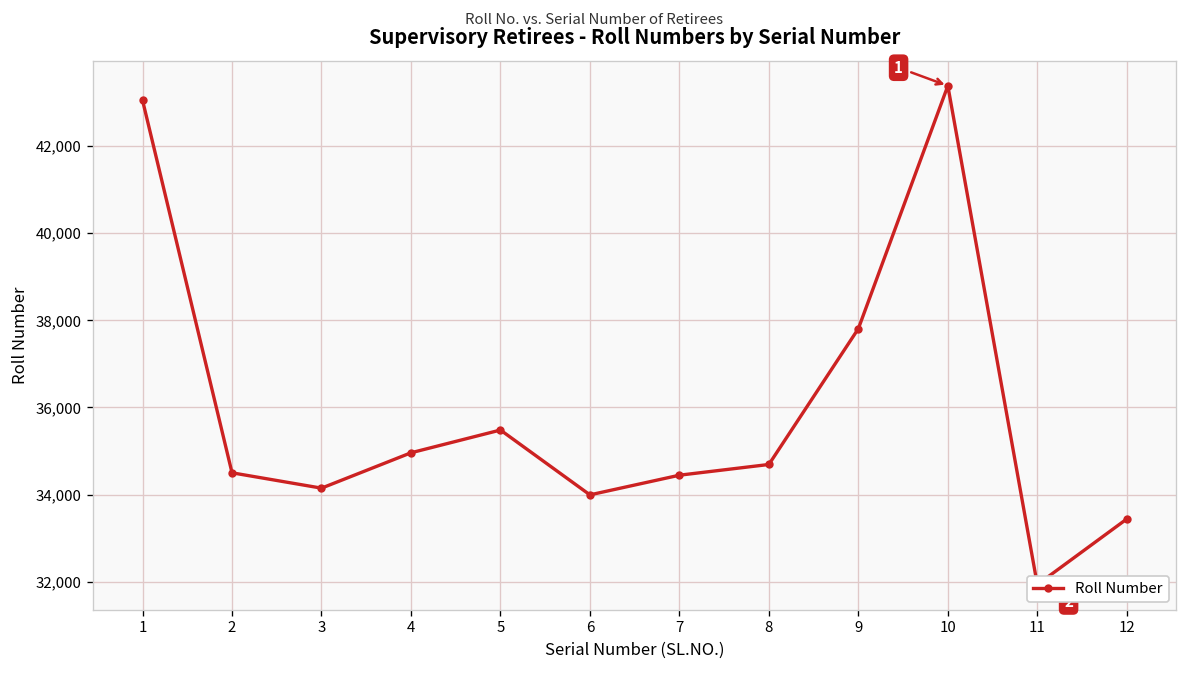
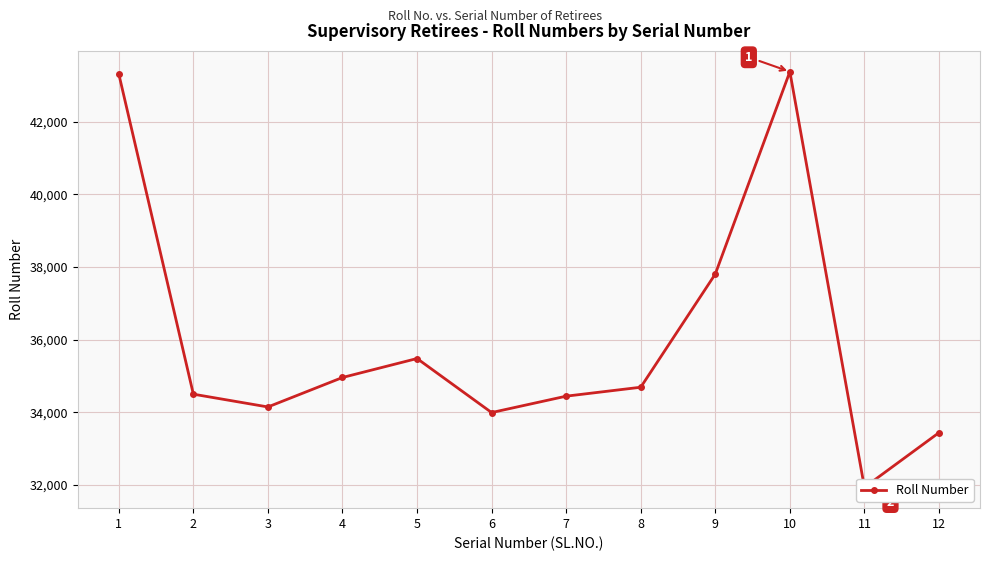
1: 43,000 -> 43,300
